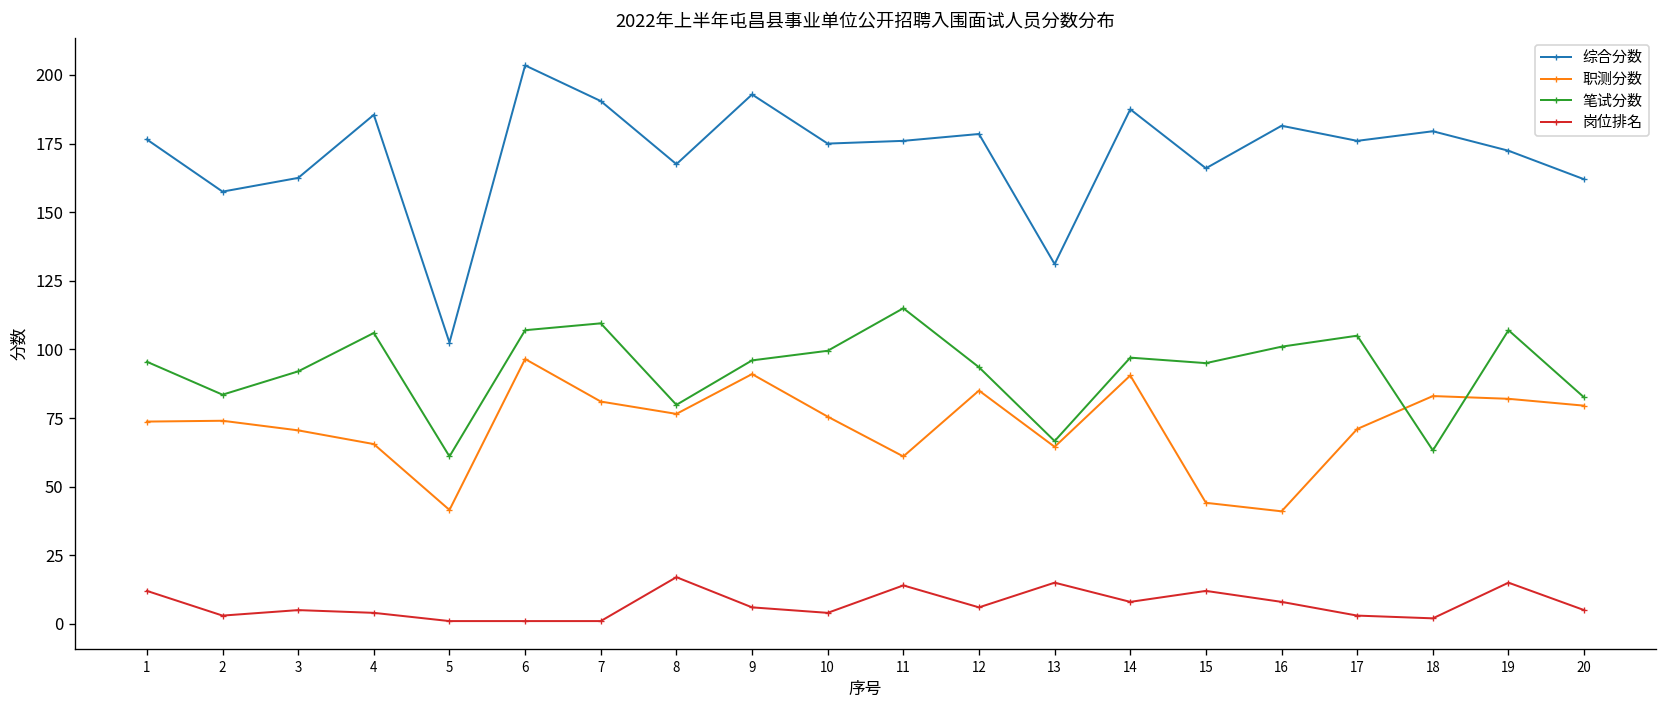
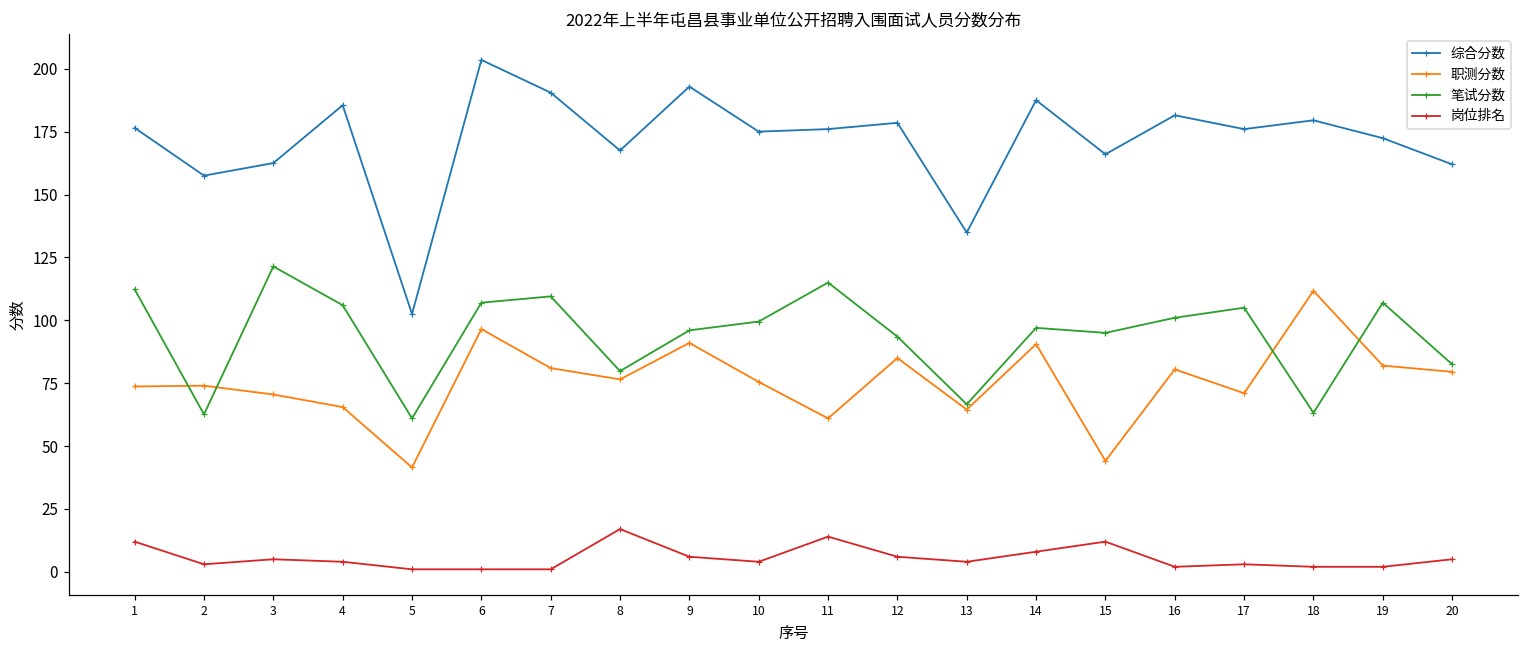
笔试分数, 1: 96 -> 112
笔试分数, 2: 84 -> 63
笔试分数, 3: 92 -> 121
综合分数, 13: 131 -> 135
岗位排名, 13: 15 -> 4
职测分数, 16: 41 -> 81
岗位排名, 16: 8 -> 2
职测分数, 18: 83 -> 112
岗位排名, 19: 15 -> 2
